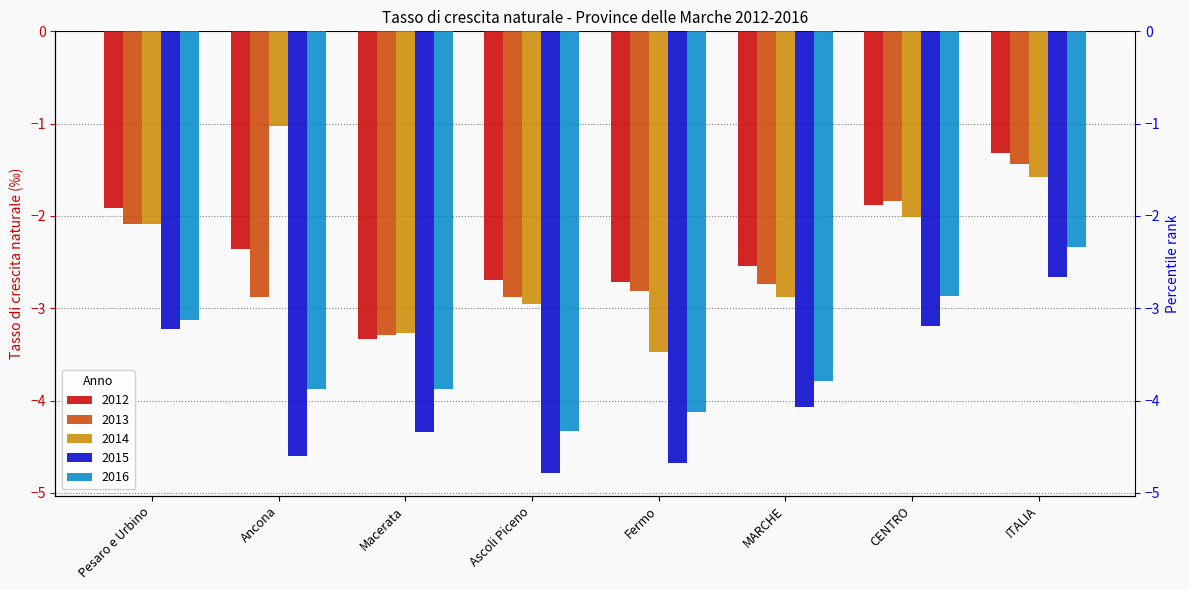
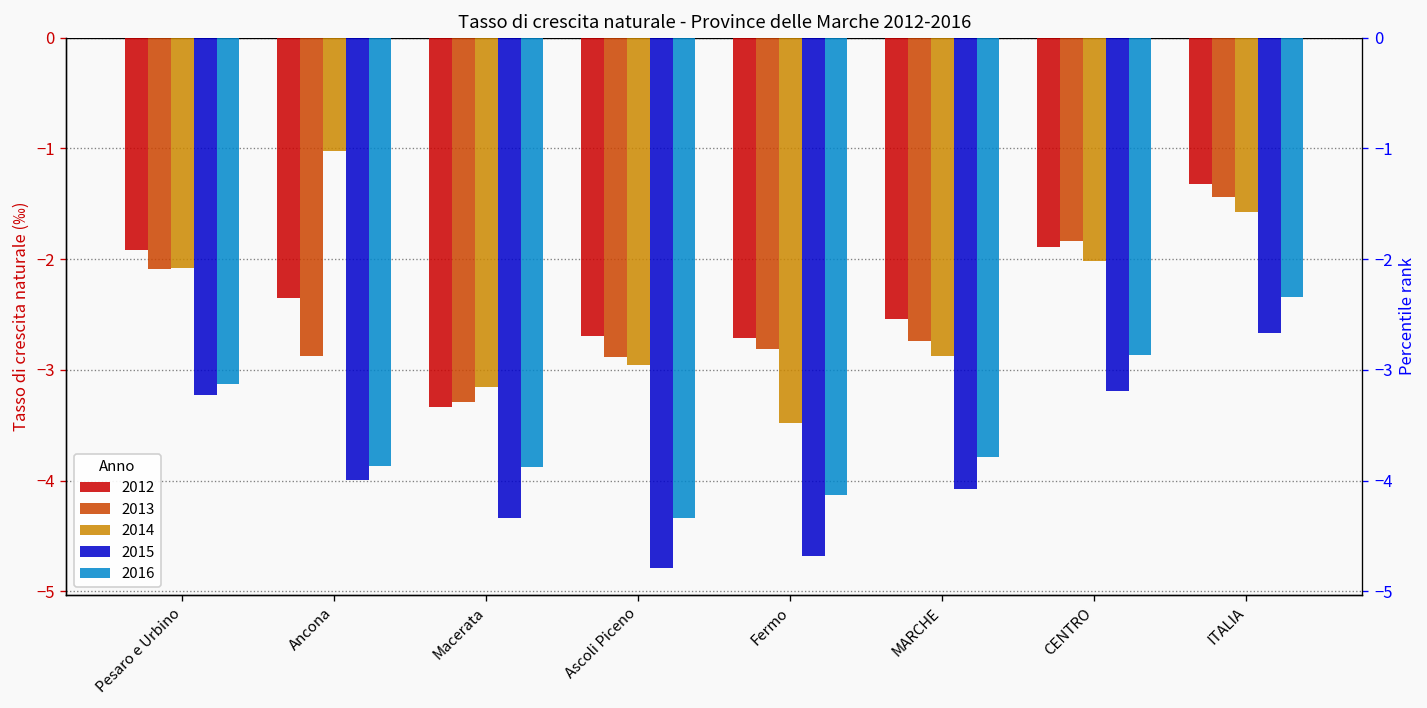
2015, Ancona: -4.6 -> -4.0
2014, Macerata: -3.3 -> -3.2
